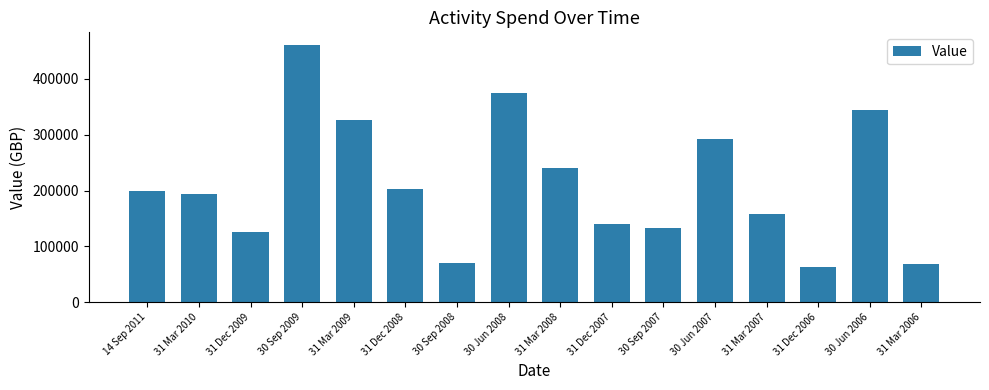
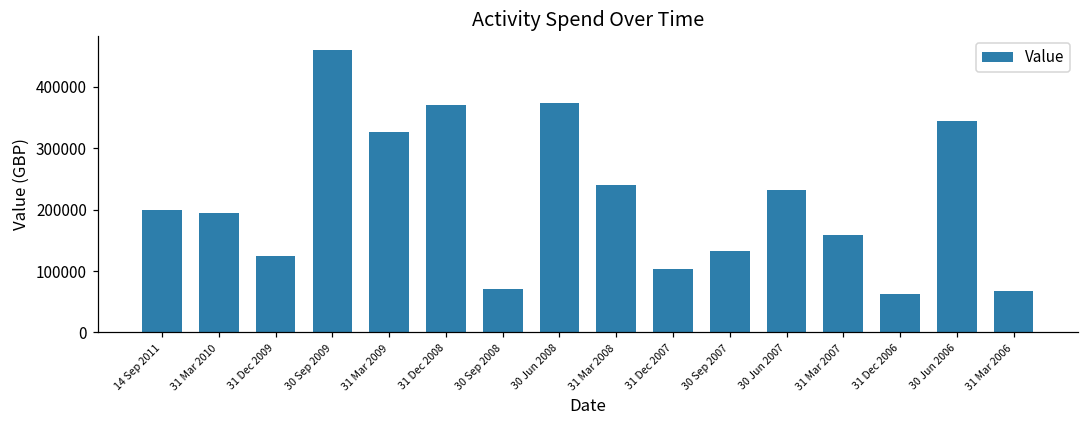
31 Dec 2008: 200000 -> 370000
31 Dec 2007: 140000 -> 100000
30 Jun 2007: 290000 -> 230000
